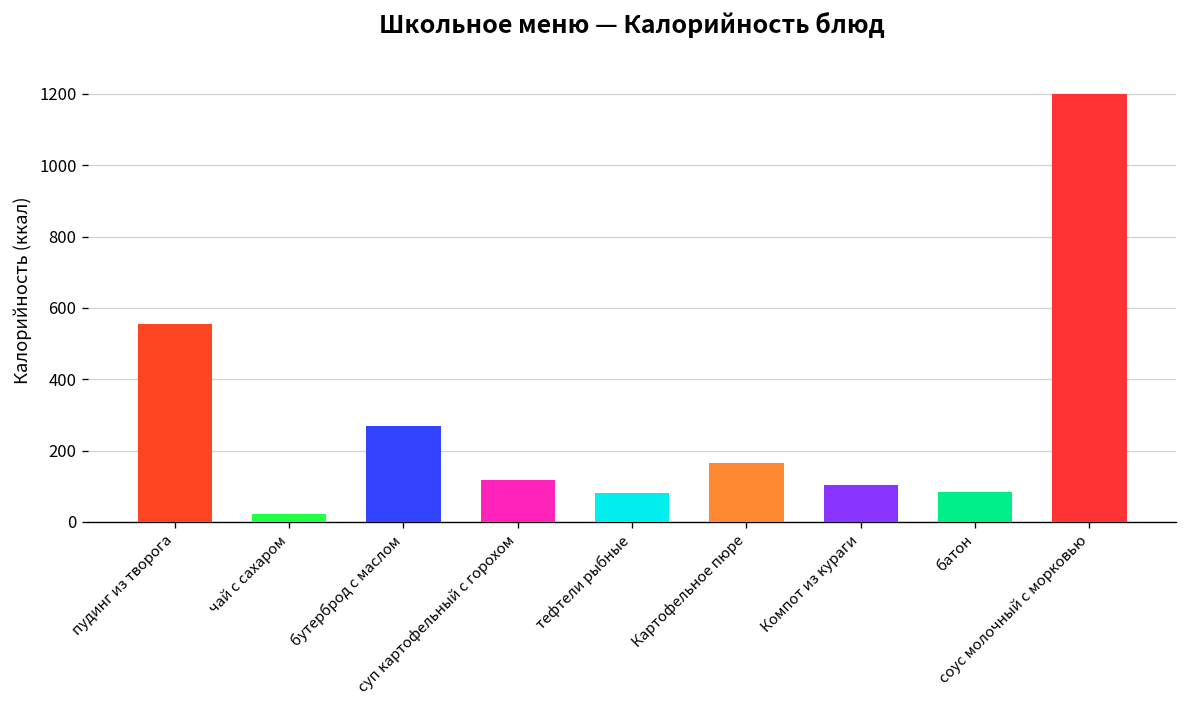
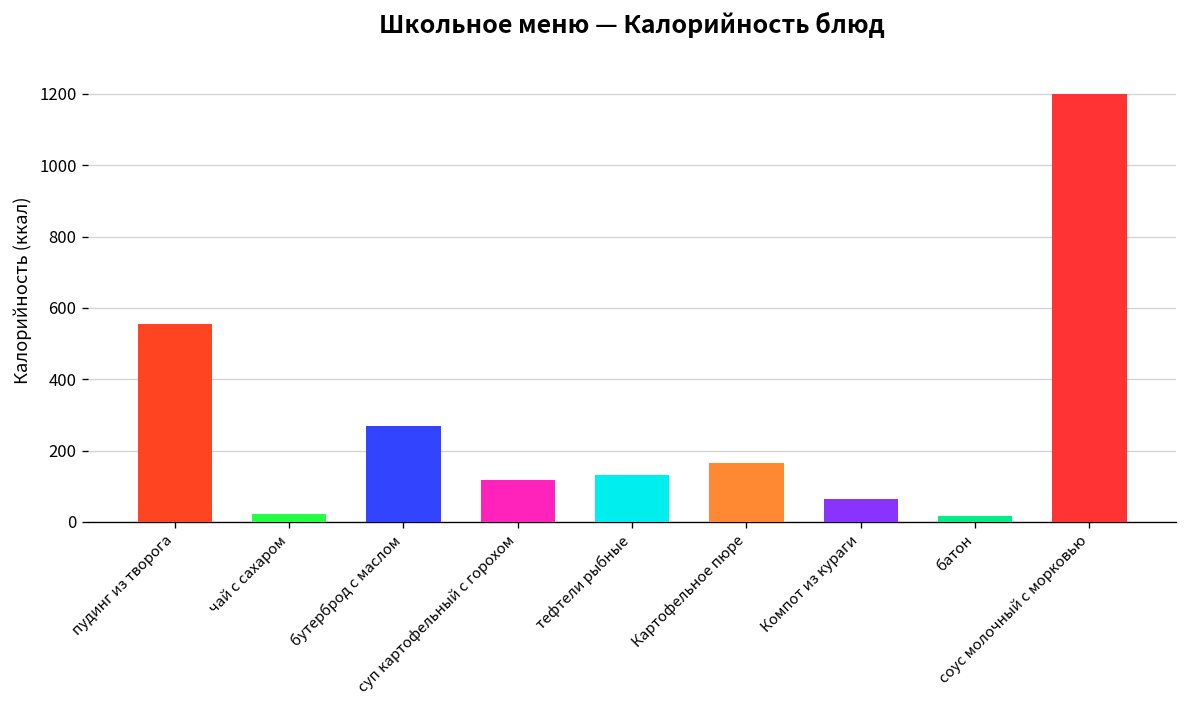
тефтели рыбные: 80 -> 130
Компот из кураги: 100 -> 70
батон: 90 -> 20
